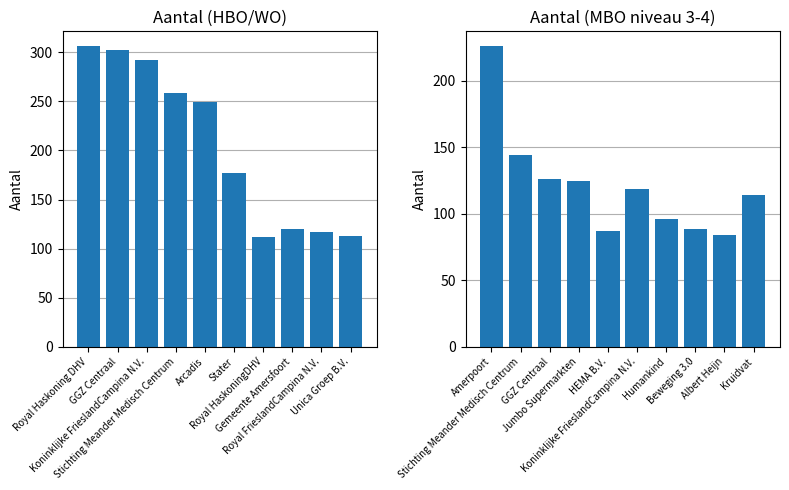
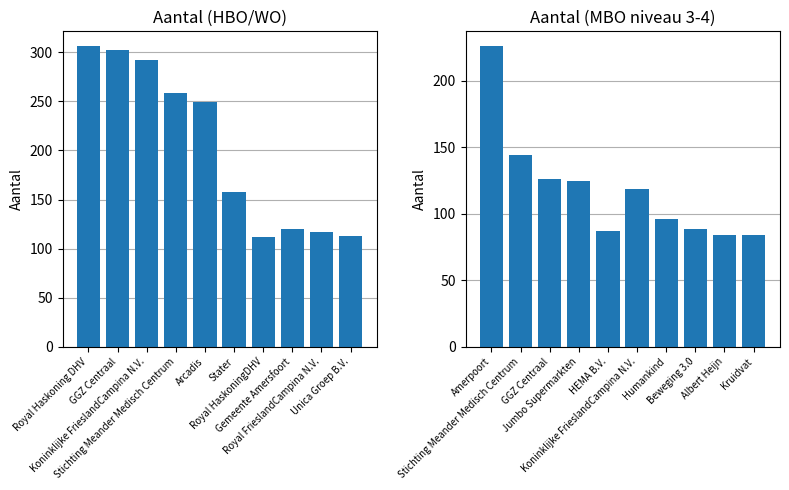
Aantal (HBO/WO), Stater: 180 -> 160
Aantal (MBO niveau 3-4), Kruidvat: 114 -> 84
